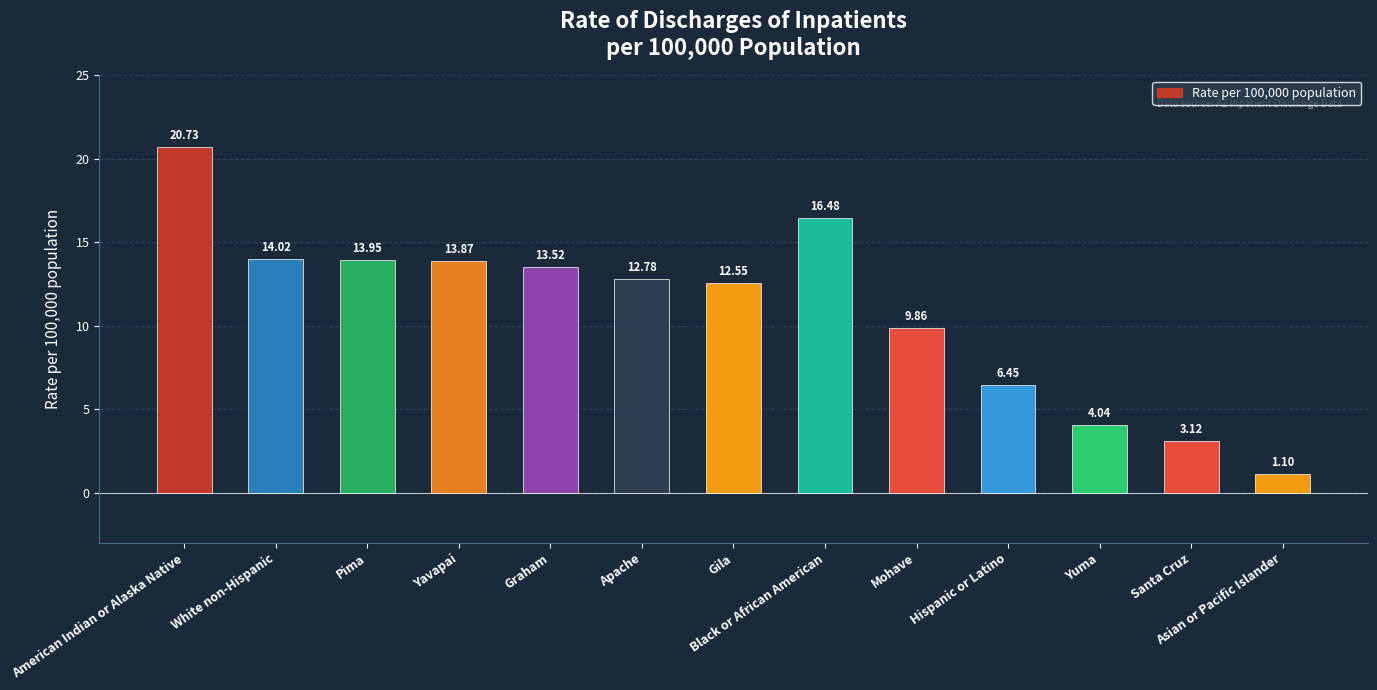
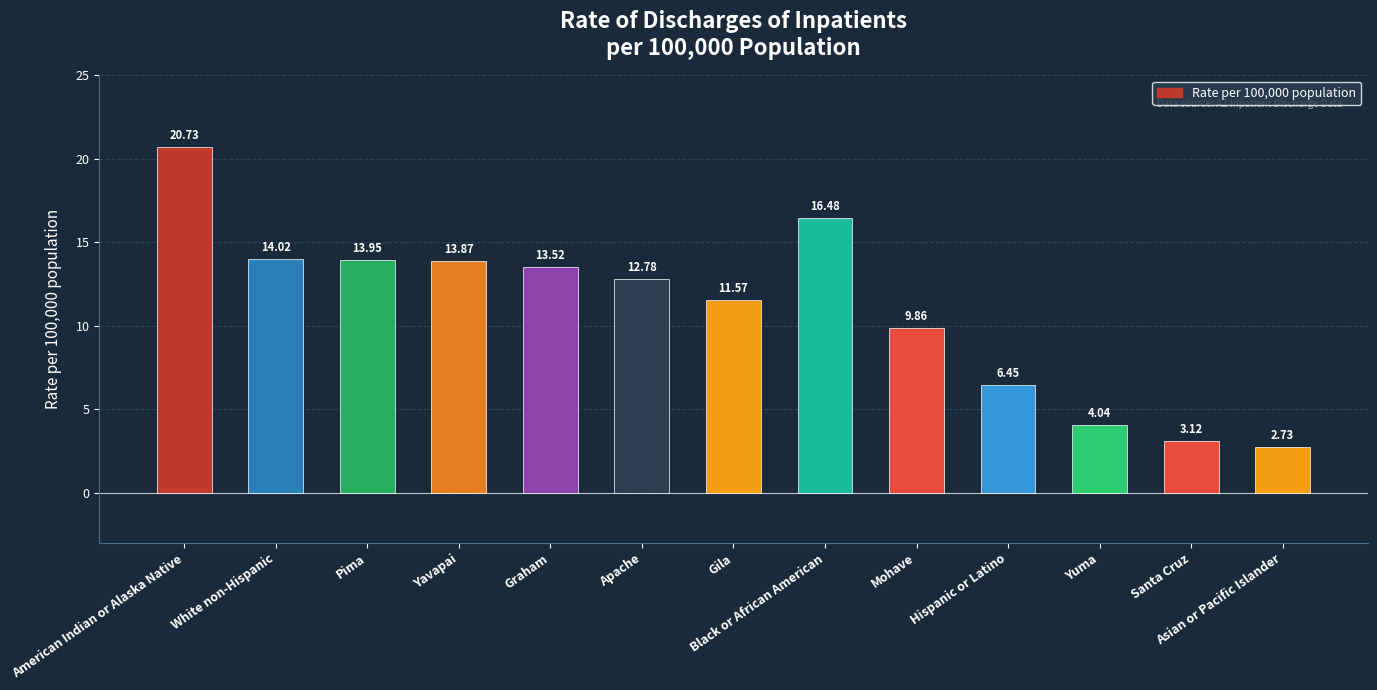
Gila: 12.55 -> 11.57
Asian or Pacific Islander: 1.10 -> 2.73
